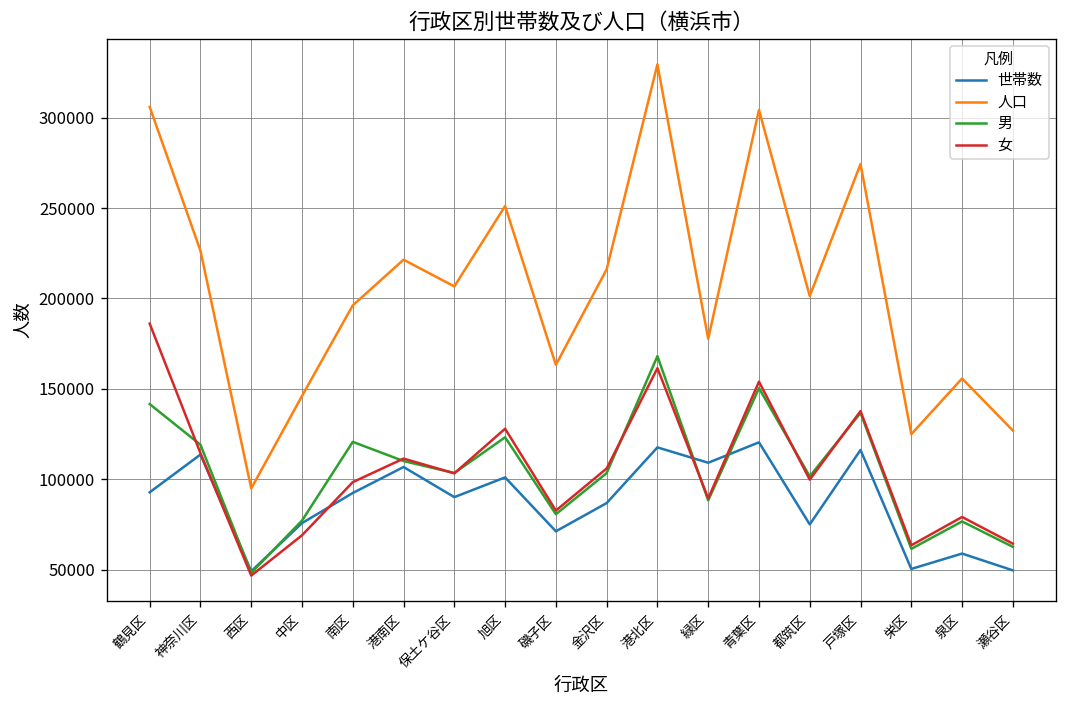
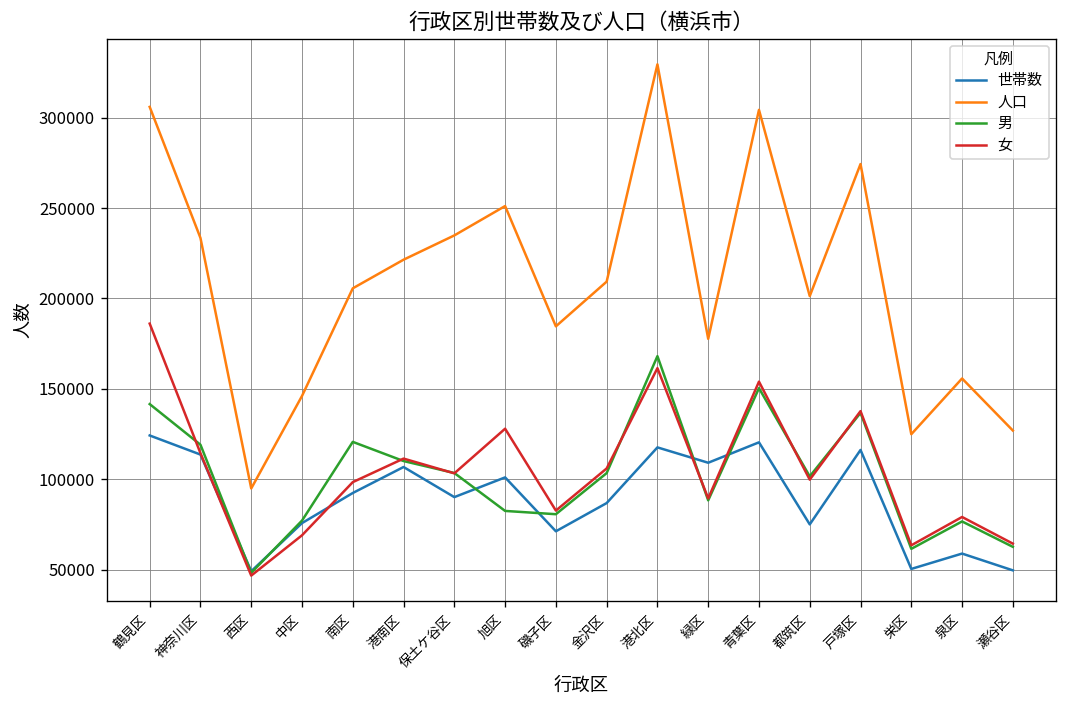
世帯数, 鶴見区: 93000 -> 124000
人口, 神奈川区: 226000 -> 233000
人口, 南区: 196000 -> 206000
人口, 保土ケ谷区: 207000 -> 235000
男, 旭区: 123000 -> 82000
人口, 磯子区: 163000 -> 185000
人口, 金沢区: 216000 -> 209000
